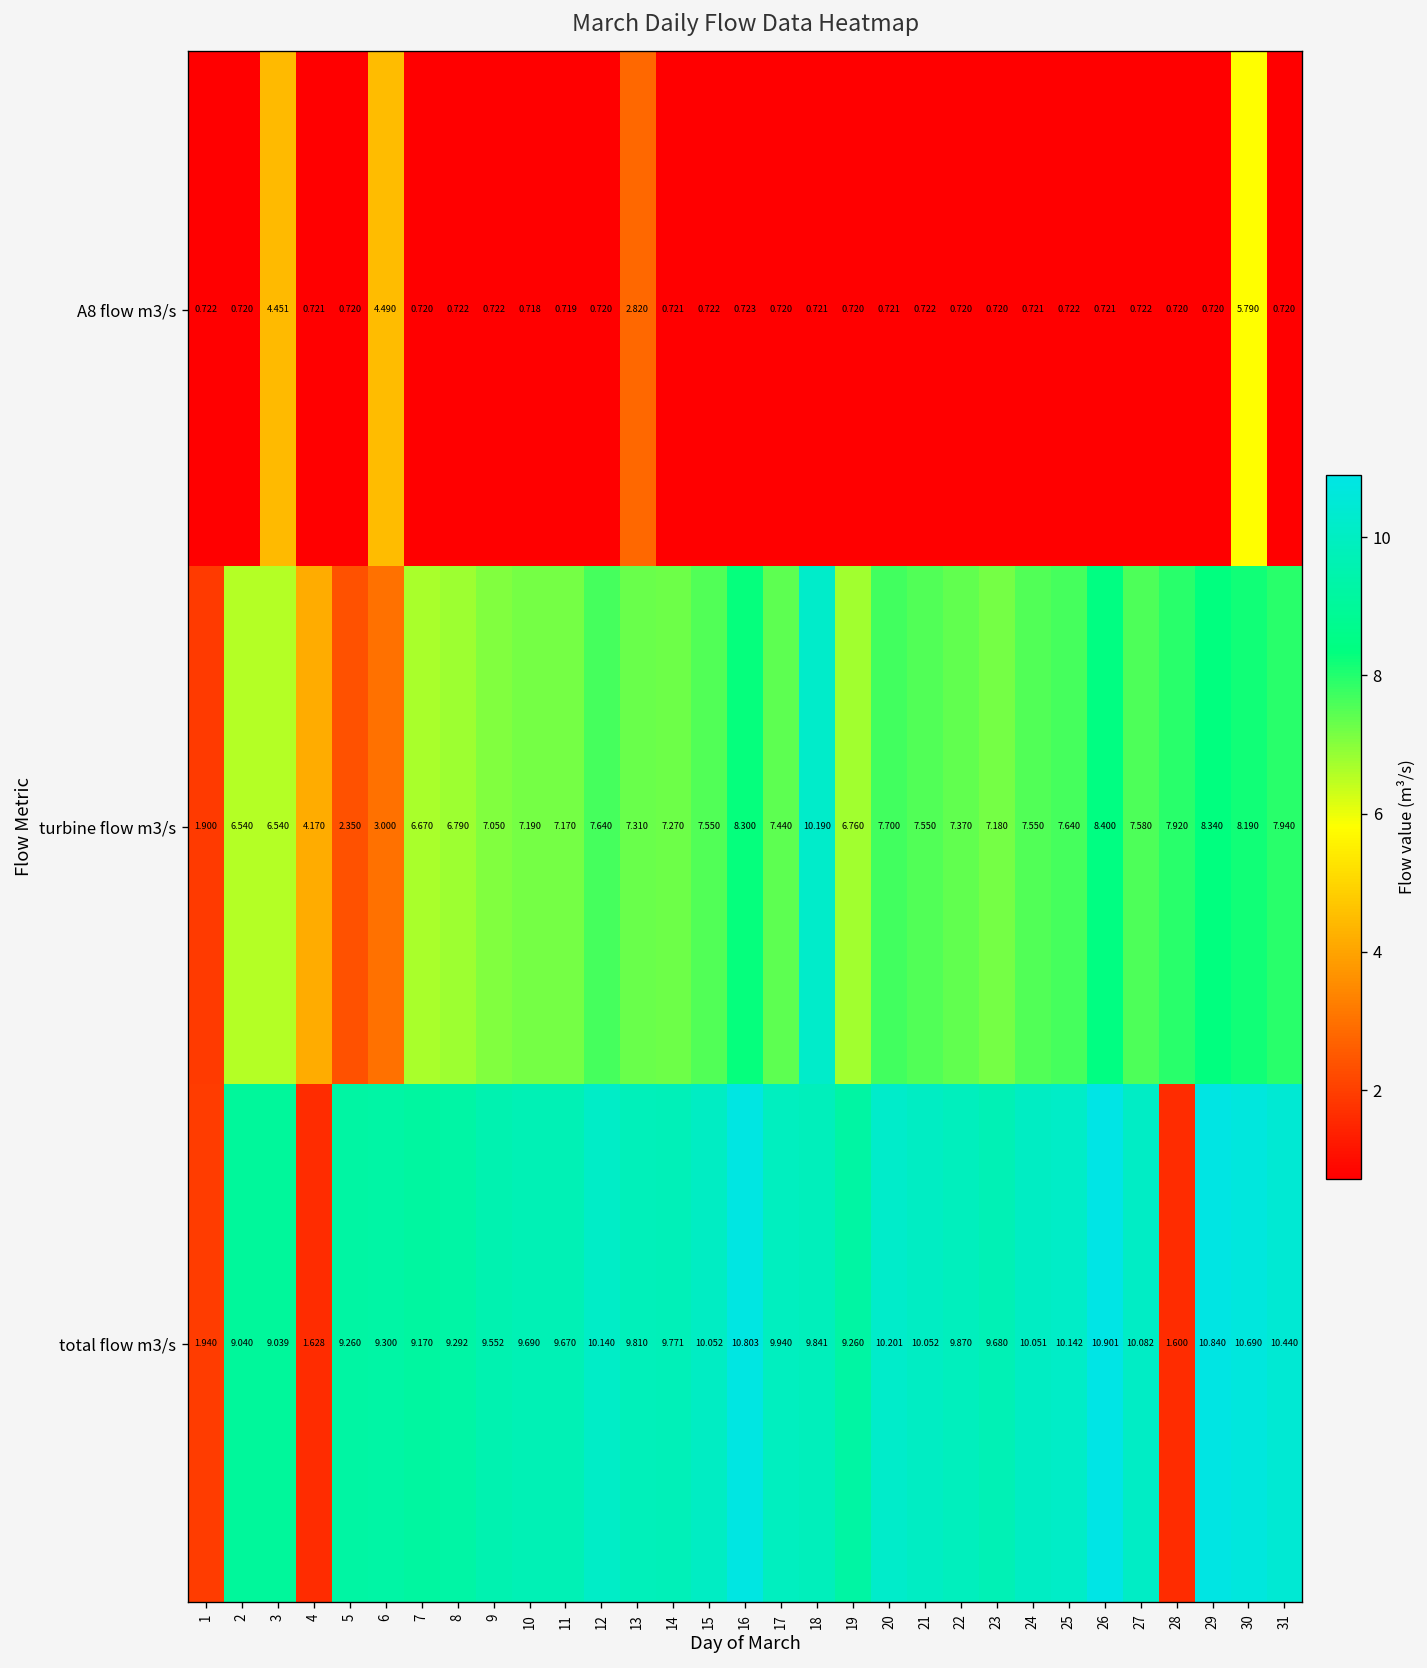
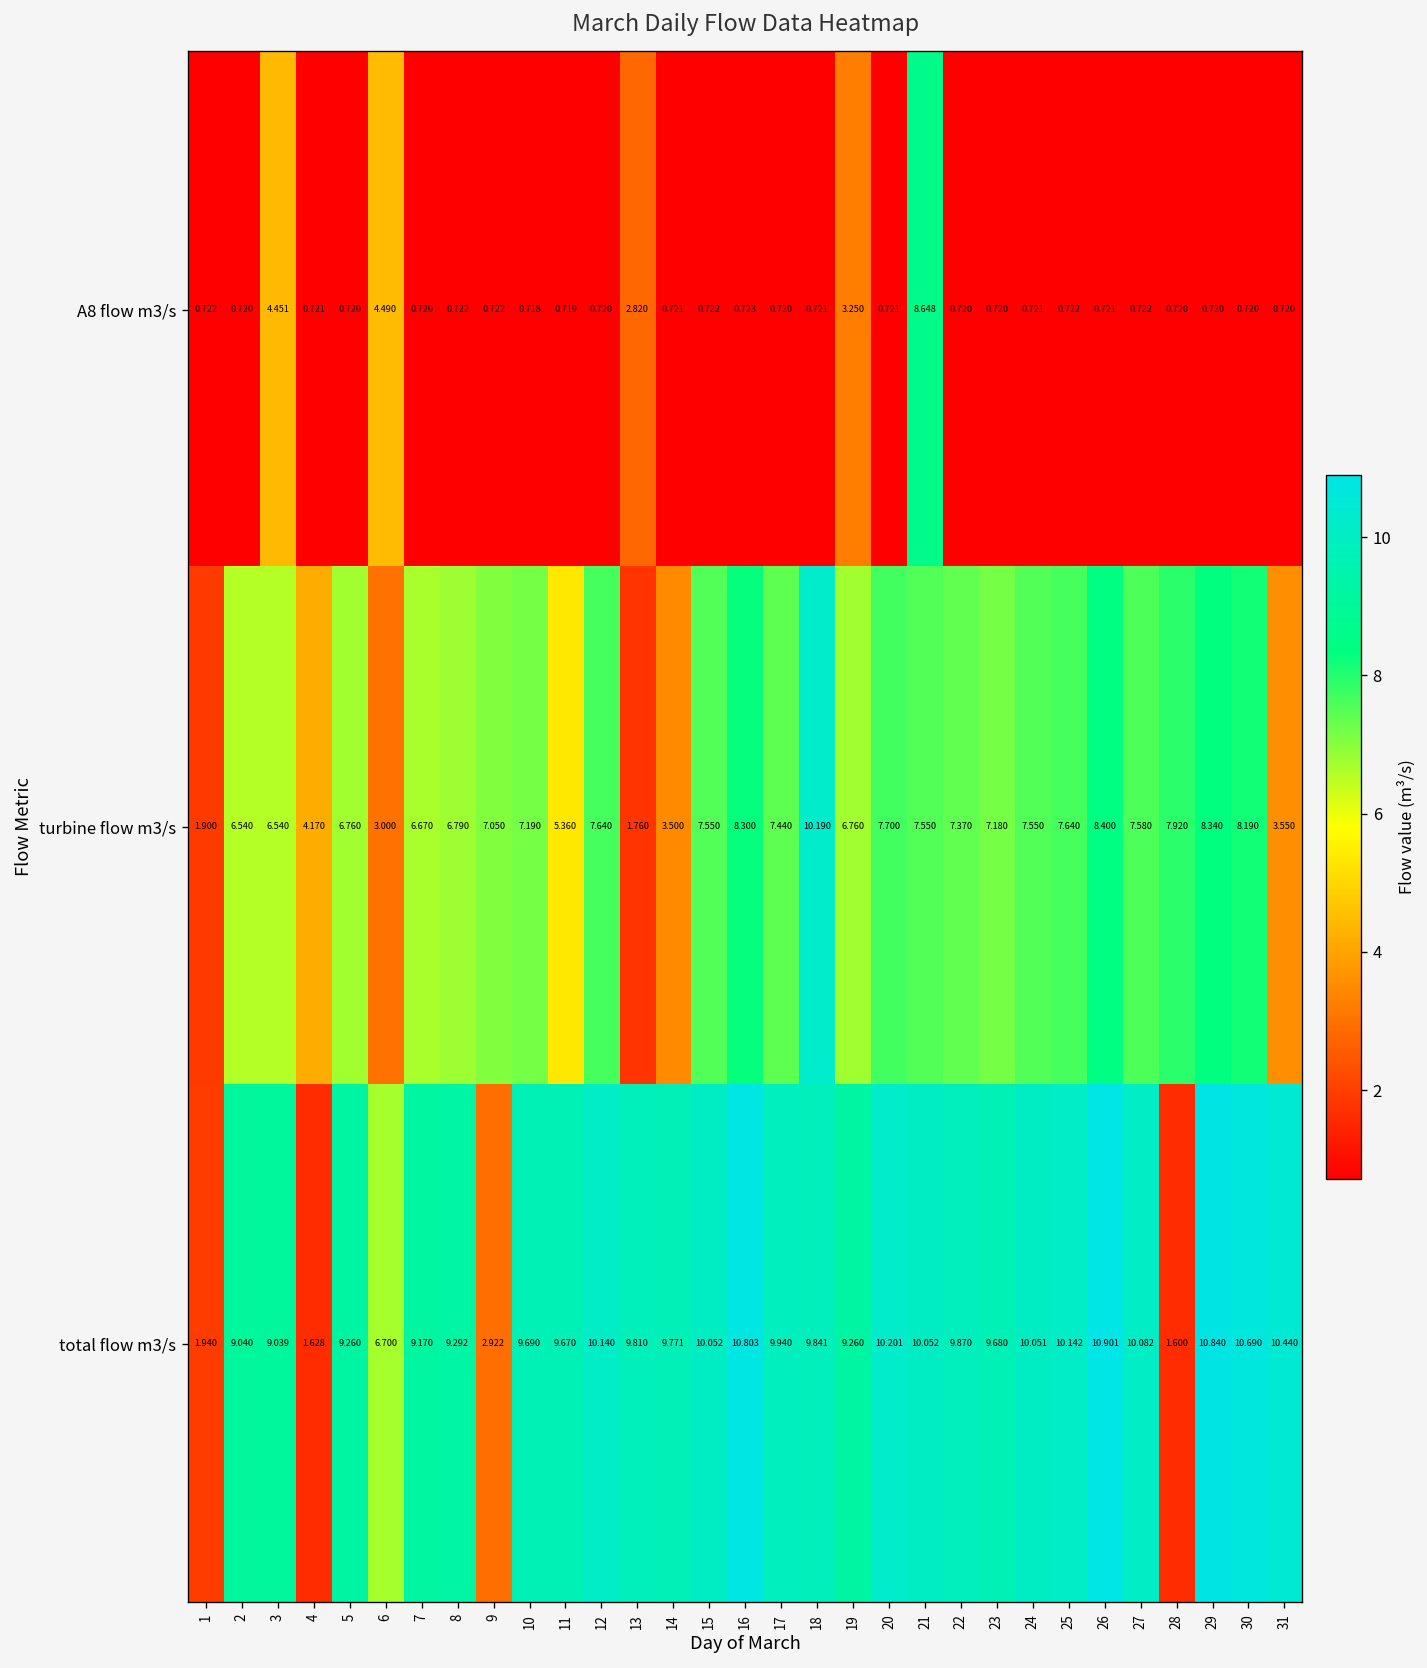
A8 flow m3/s, 19: 0.720 -> 3.250
A8 flow m3/s, 21: 0.722 -> 8.648
A8 flow m3/s, 30: 5.790 -> 0.720
turbine flow m3/s, 5: 2.350 -> 6.760
turbine flow m3/s, 11: 7.170 -> 5.360
turbine flow m3/s, 13: 7.310 -> 1.760
turbine flow m3/s, 14: 7.270 -> 3.500
turbine flow m3/s, 31: 7.940 -> 3.550
total flow m3/s, 6: 9.300 -> 6.700
total flow m3/s, 9: 9.552 -> 2.922
